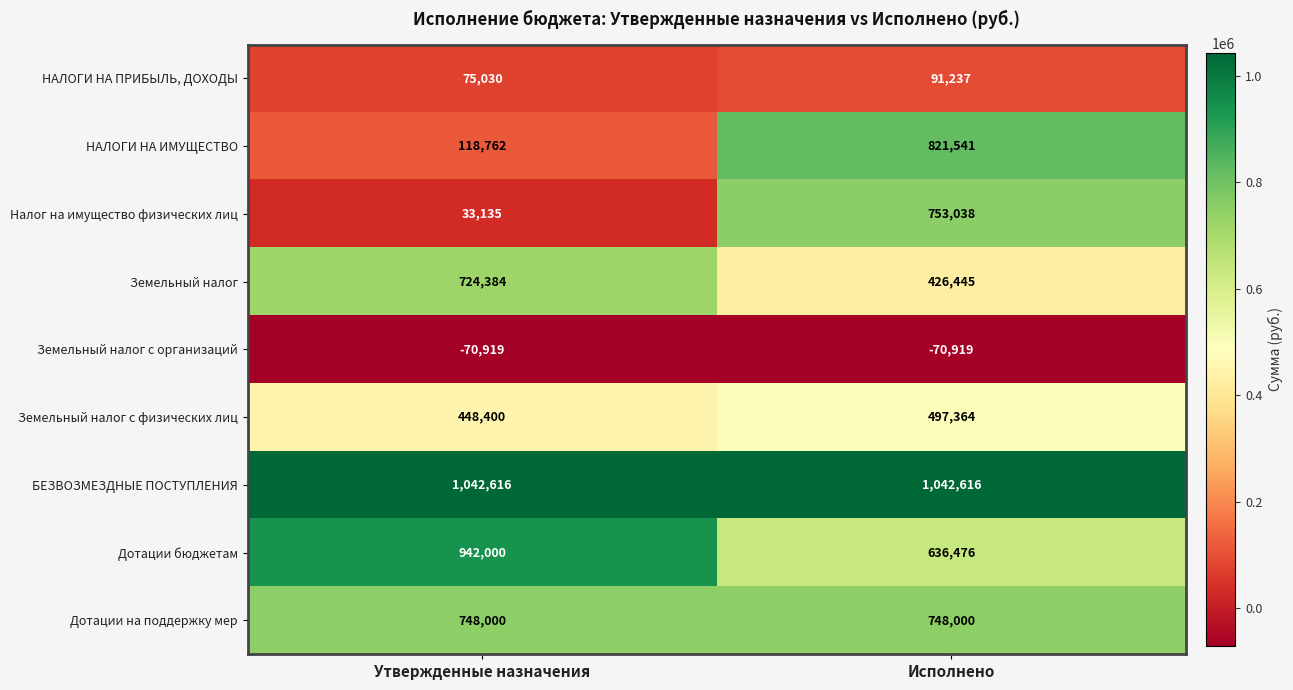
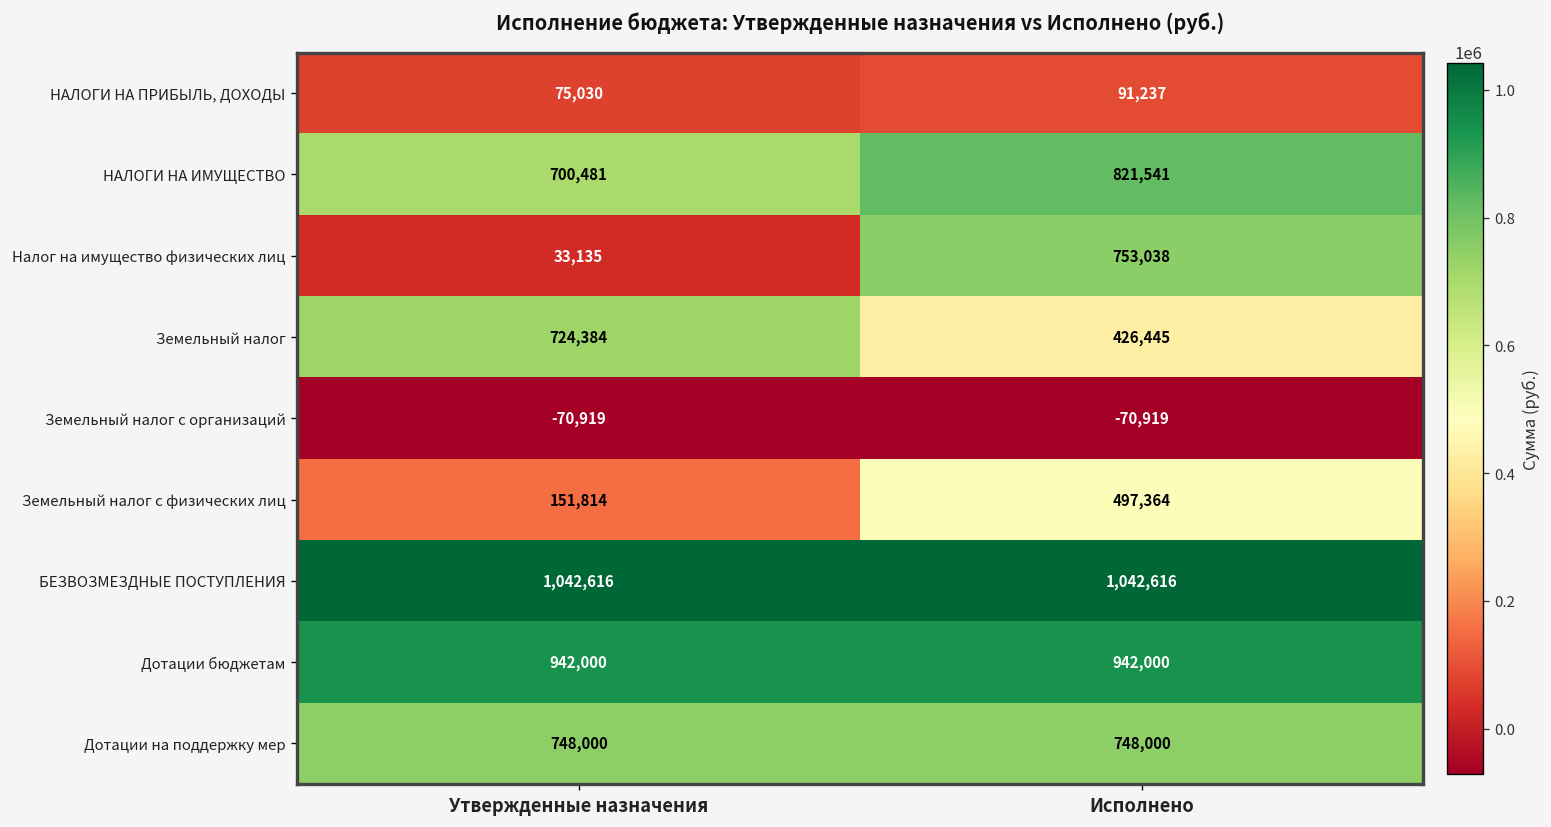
НАЛОГИ НА ИМУЩЕСТВО, Утвержденные назначения: 118,762 -> 700,481
Земельный налог с физических лиц, Утвержденные назначения: 448,400 -> 151,814
Дотации бюджетам, Исполнено: 636,476 -> 942,000
